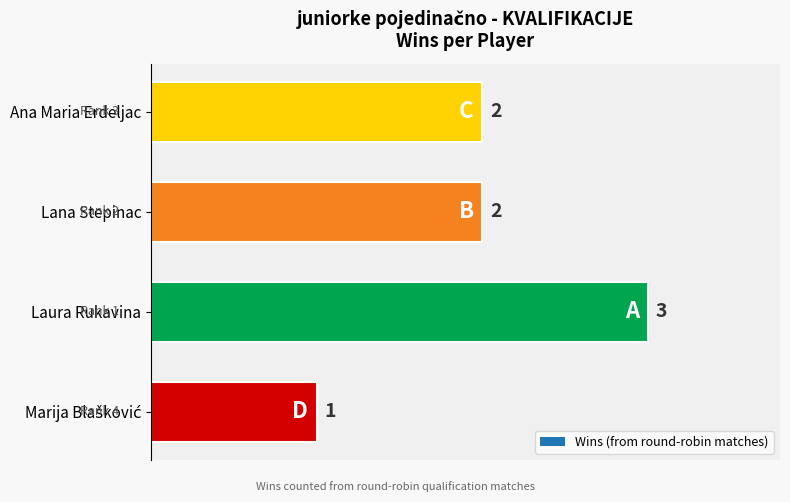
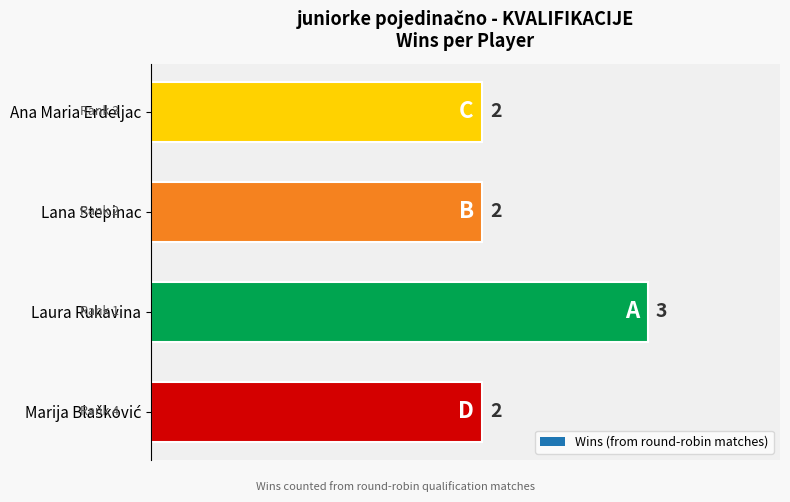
Marija Blašković: 1 -> 2
